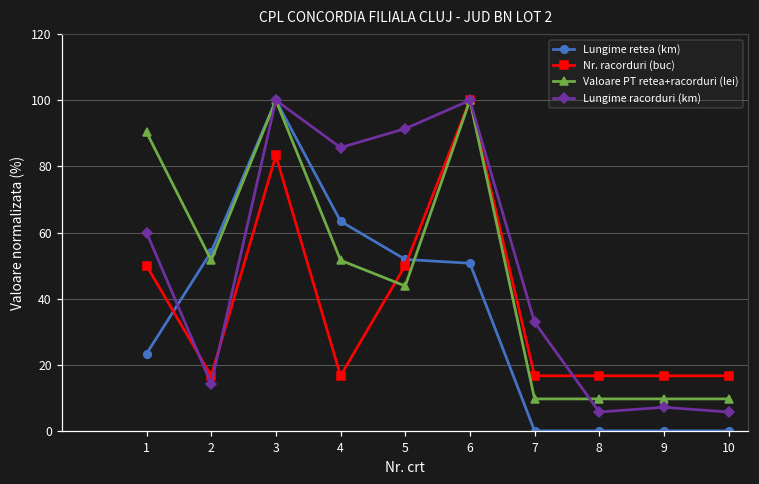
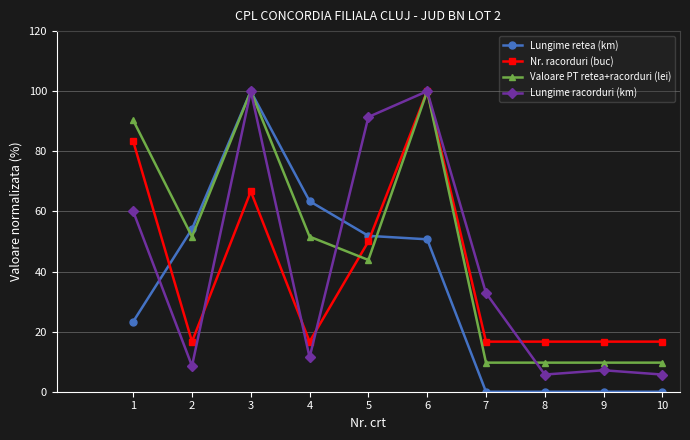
Nr. racorduri (buc), 1: 50 -> 83
Lungime racorduri (km), 2: 14 -> 9
Nr. racorduri (buc), 3: 83 -> 67
Lungime racorduri (km), 4: 86 -> 11
